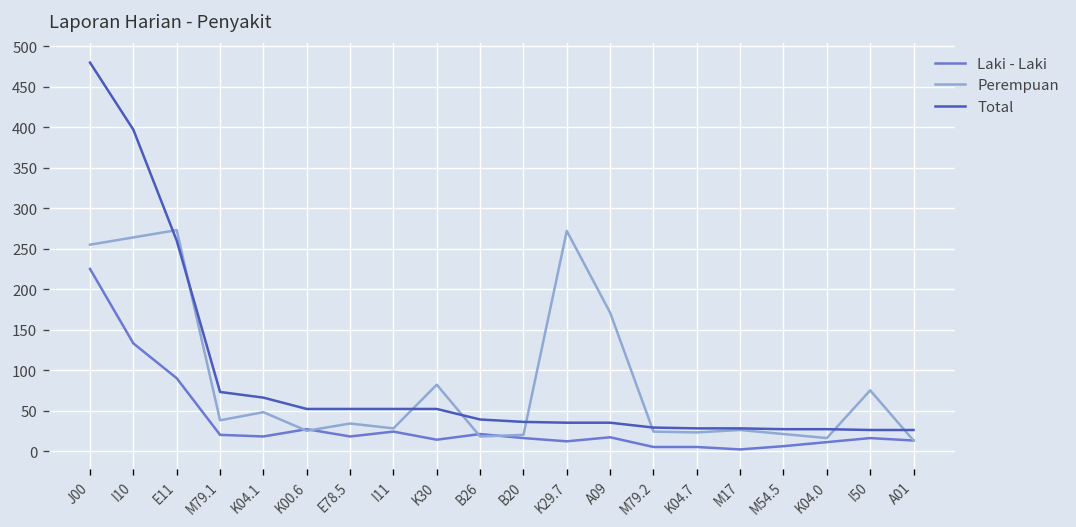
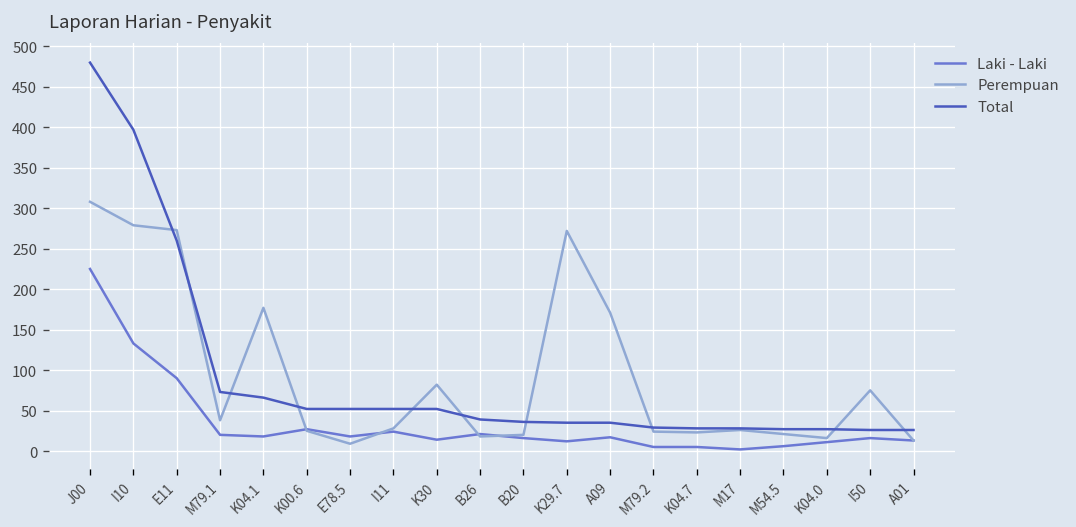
Perempuan, J00: 260 -> 310
Perempuan, I10: 260 -> 280
Perempuan, K04.1: 50 -> 180
Perempuan, E78.5: 30 -> 10
